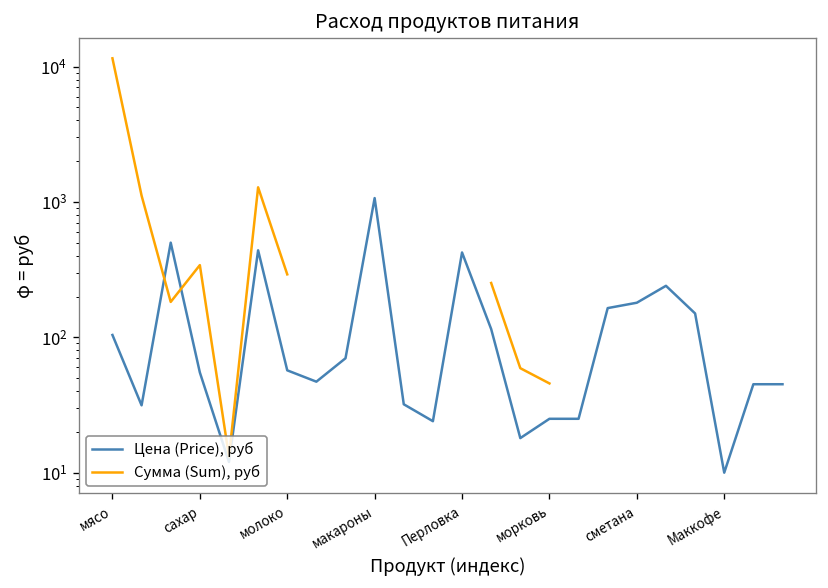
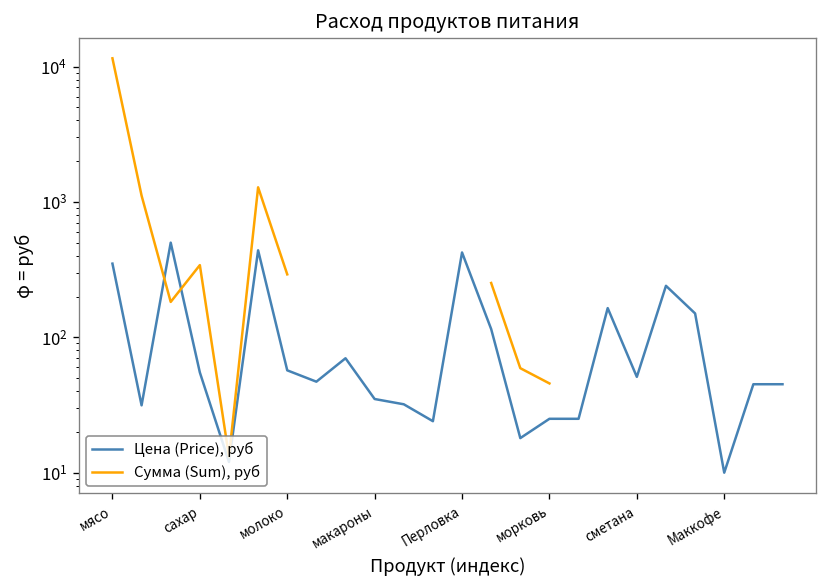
Цена (Price), руб, мясо: 100 -> 350
Цена (Price), руб, макароны: 1100 -> 35
Цена (Price), руб, сметана: 180 -> 50
